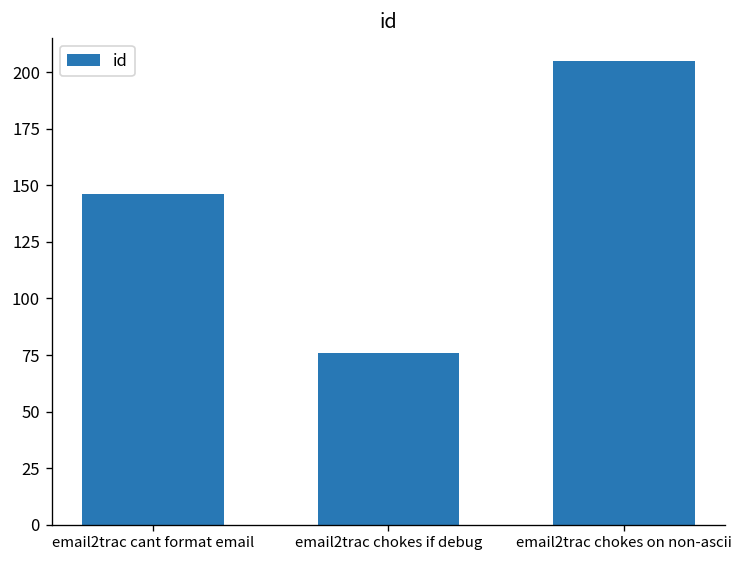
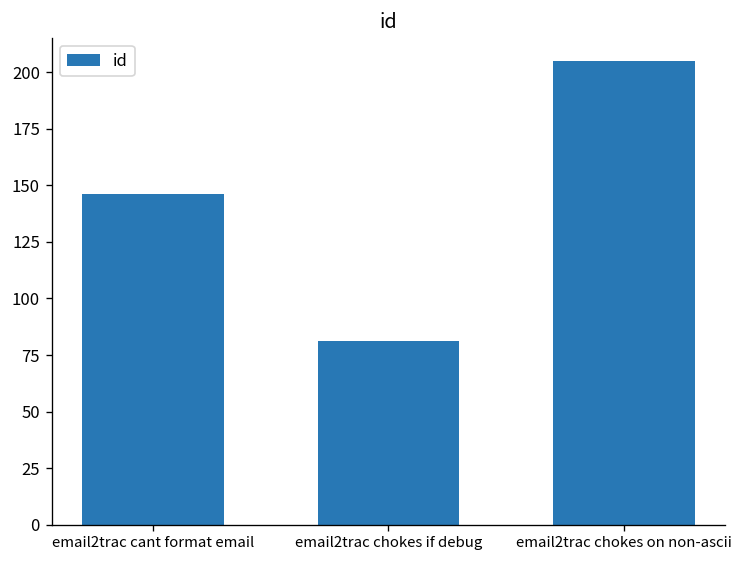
email2trac chokes if debug: 76 -> 81
